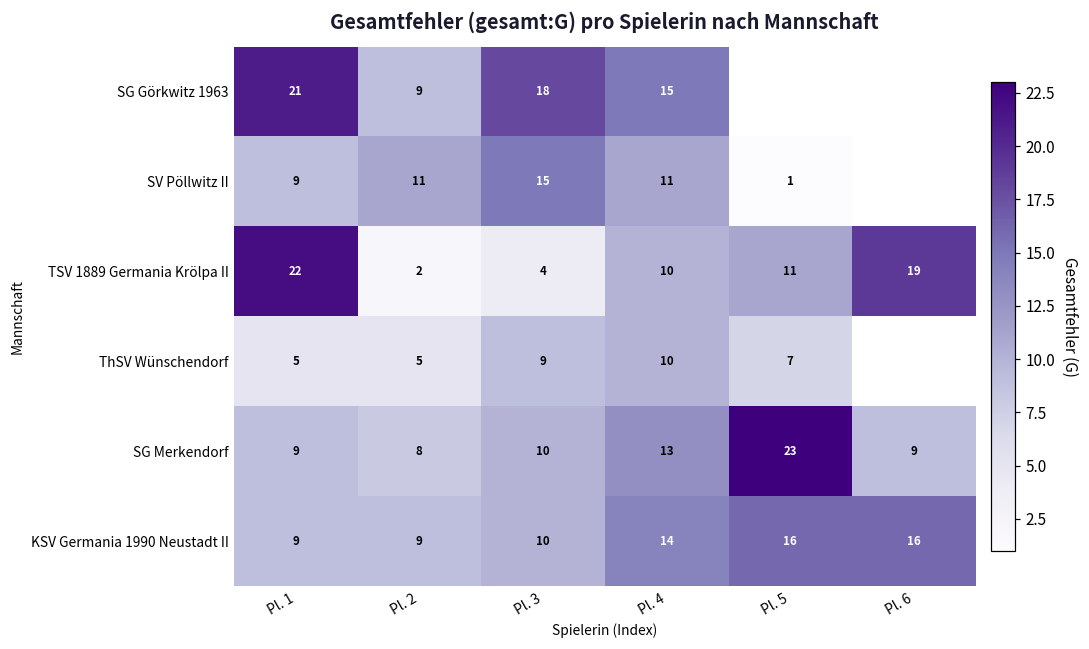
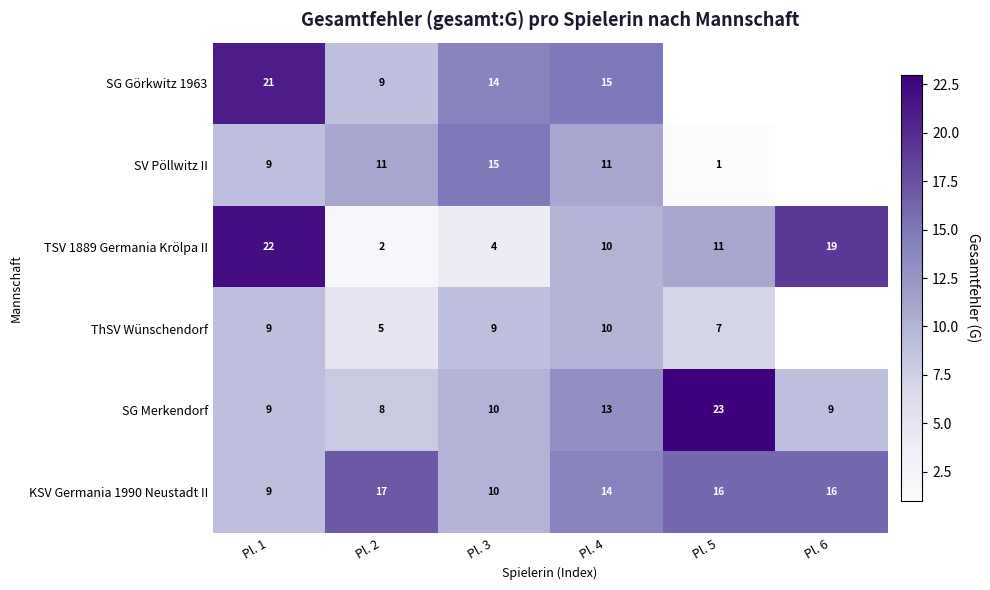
SG Görkwitz 1963, Pl. 3: 18 -> 14
ThSV Wünschendorf, Pl. 1: 5 -> 9
KSV Germania 1990 Neustadt II, Pl. 2: 9 -> 17
